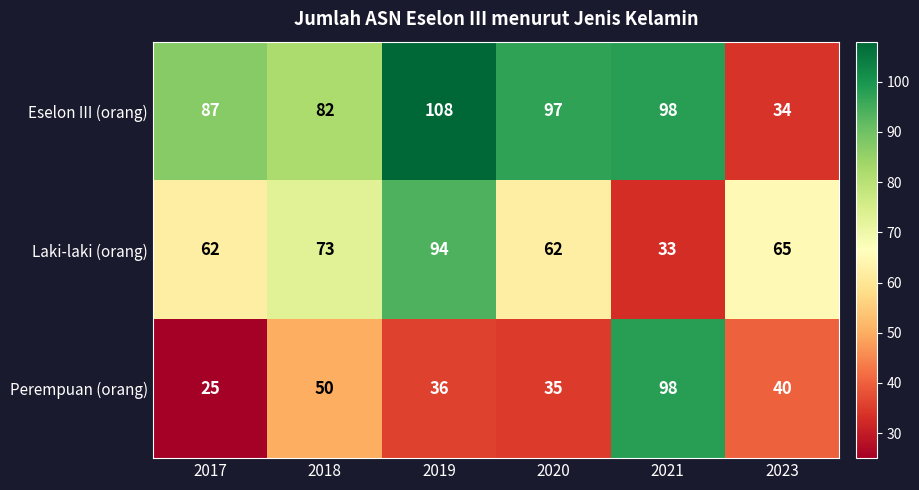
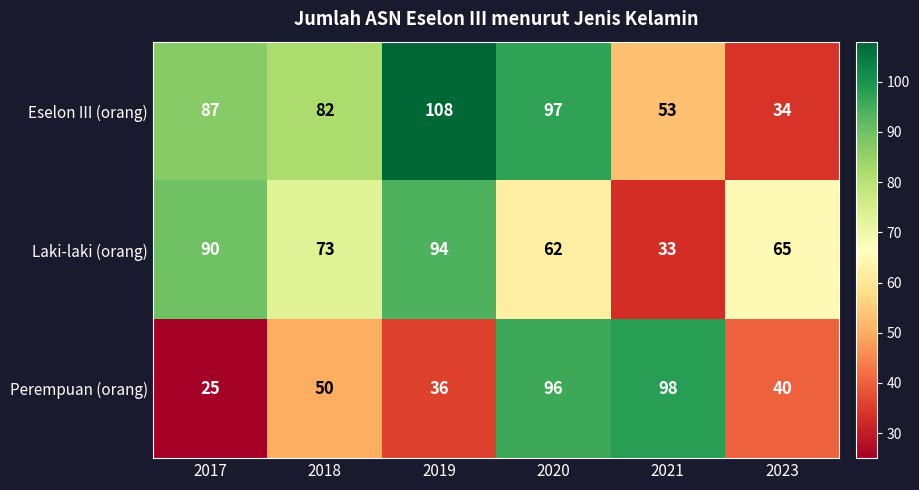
Eselon III (orang), 2021: 98 -> 53
Laki-laki (orang), 2017: 62 -> 90
Perempuan (orang), 2020: 35 -> 96
